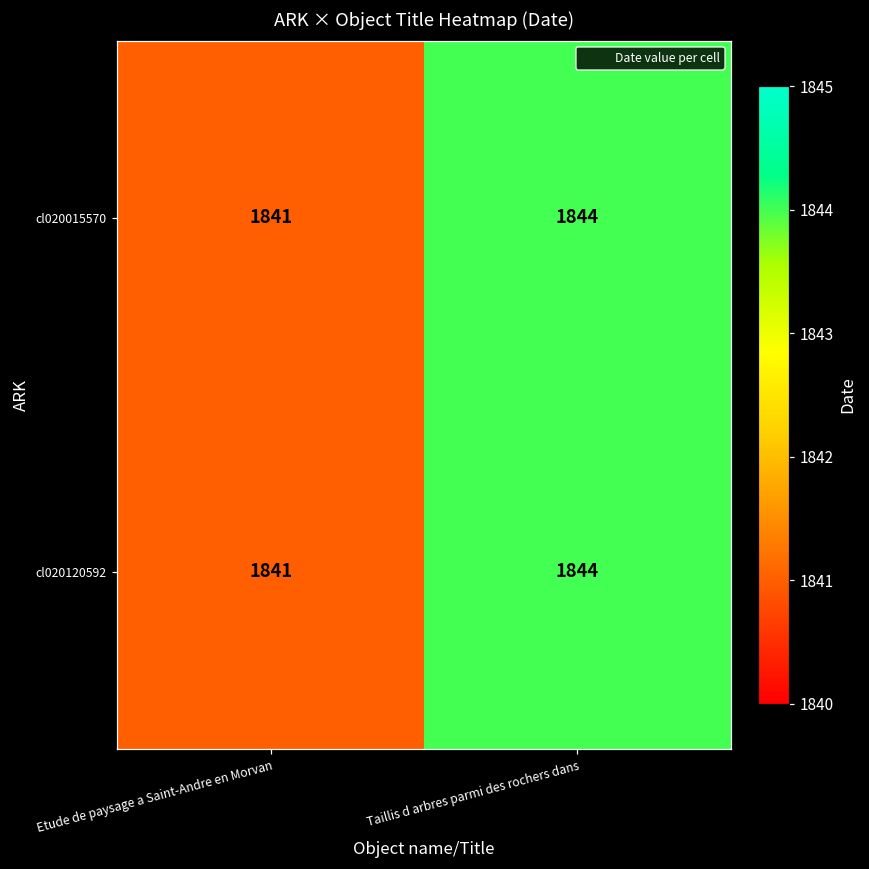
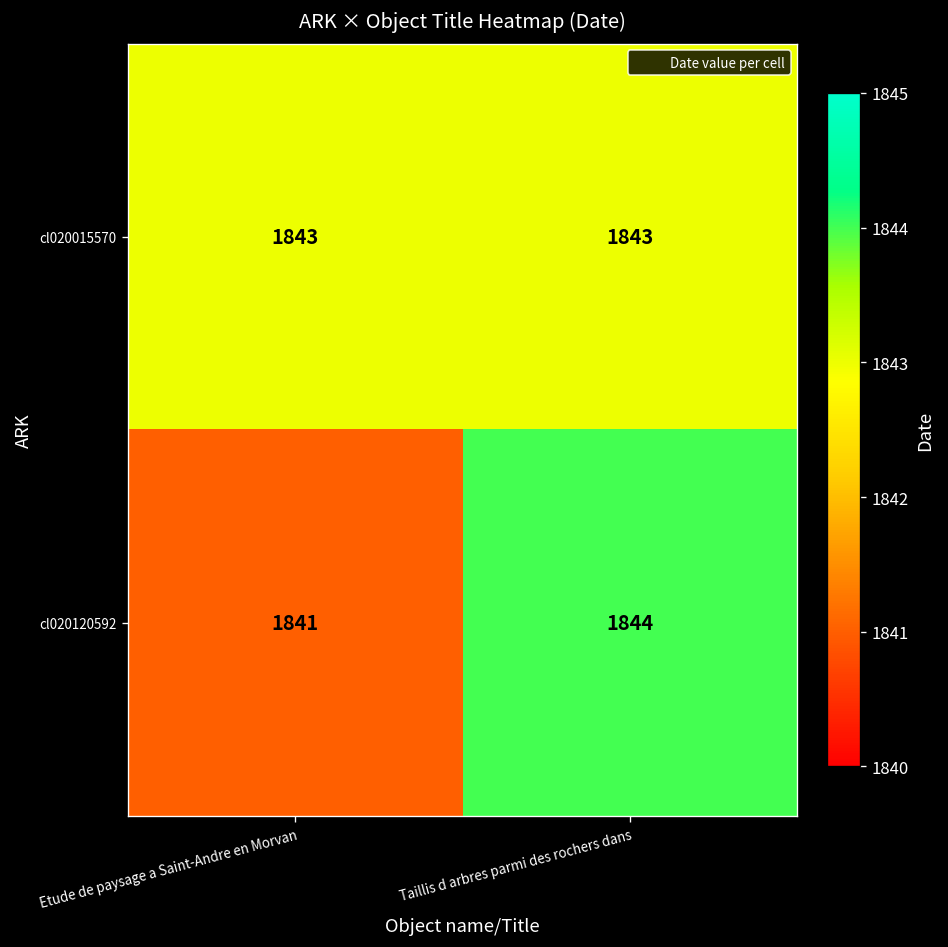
cl020015570, Etude de paysage a Saint-Andre en Morvan: 1841 -> 1843
cl020015570, Taillis d arbres parmi des rochers dans: 1844 -> 1843
